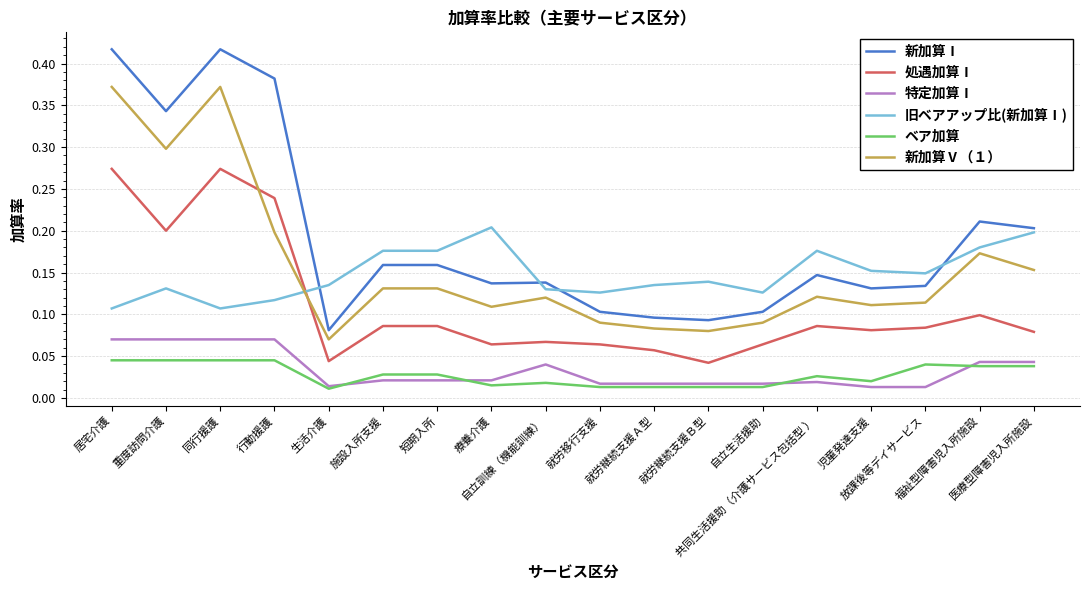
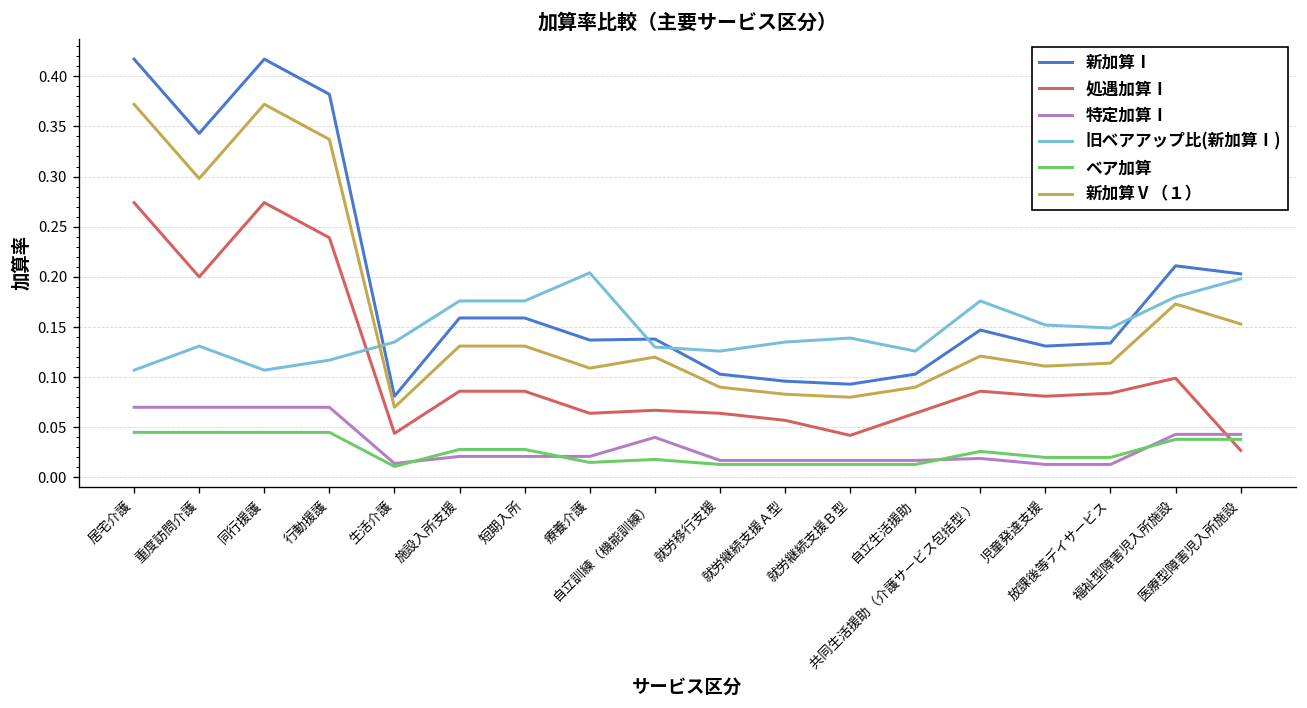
新加算Ⅴ（１）, 行動援護: 0.20 -> 0.34
ベア加算, 放課後等デイサービス: 0.04 -> 0.02
処遇加算Ⅰ, 医療型障害児入所施設: 0.08 -> 0.03
